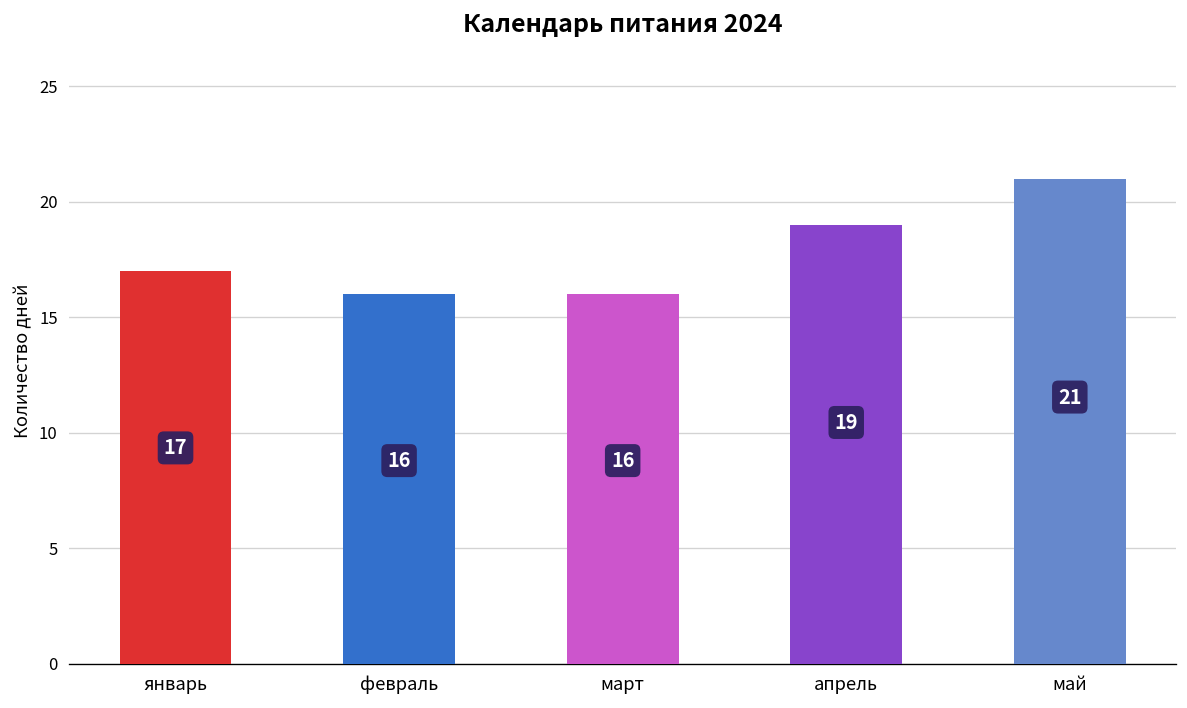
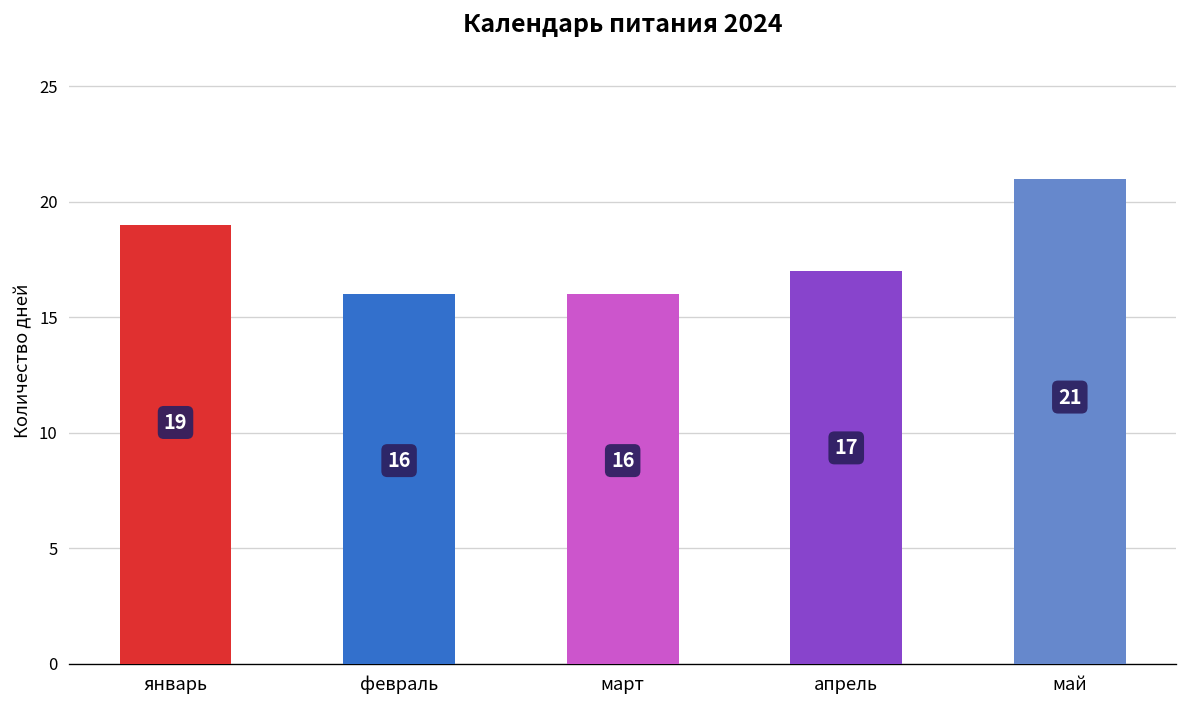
январь: 17 -> 19
апрель: 19 -> 17
